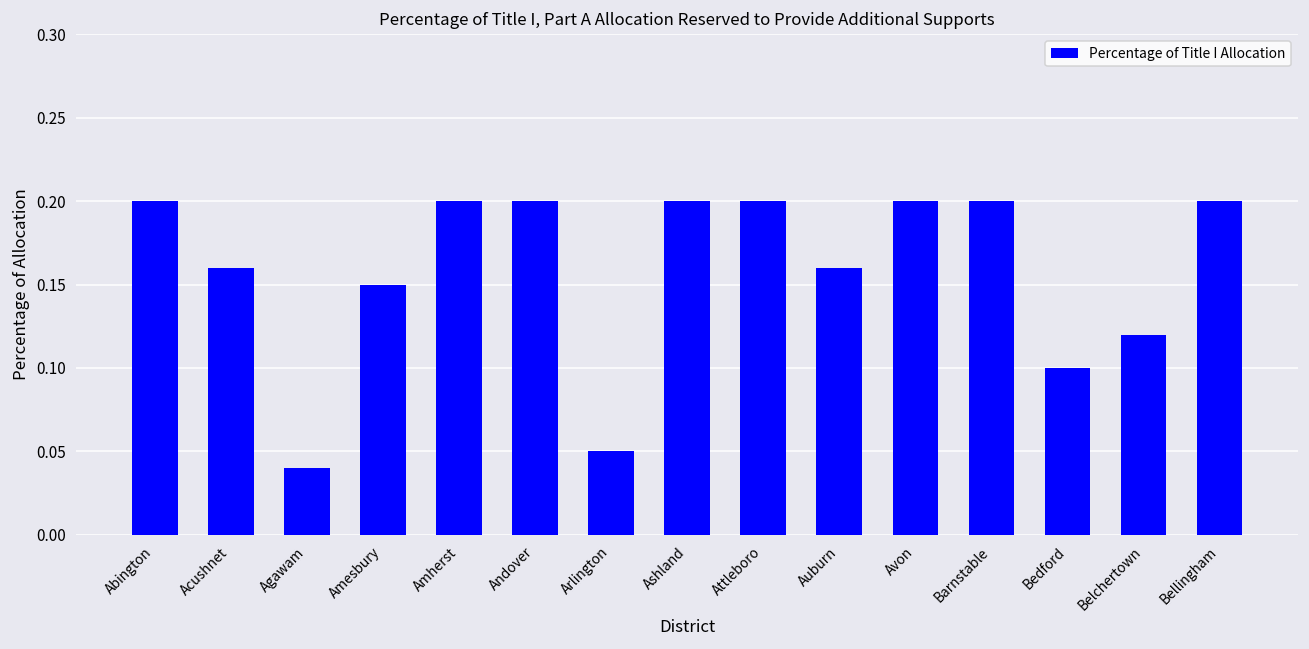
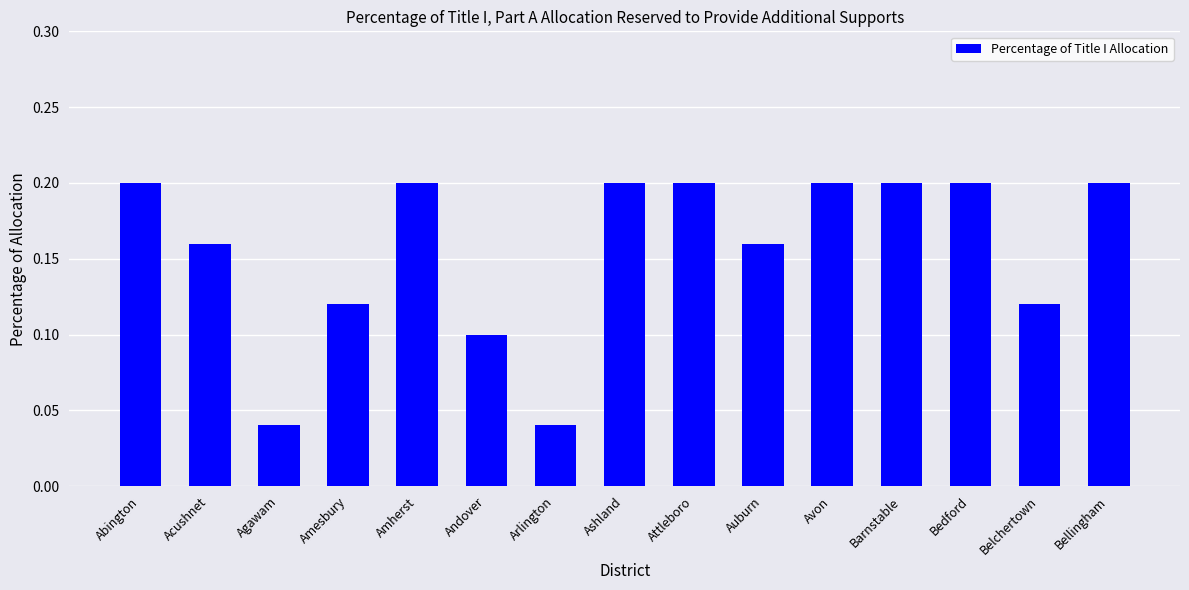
Amesbury: 0.15 -> 0.12
Andover: 0.2 -> 0.1
Arlington: 0.05 -> 0.04
Bedford: 0.1 -> 0.2
